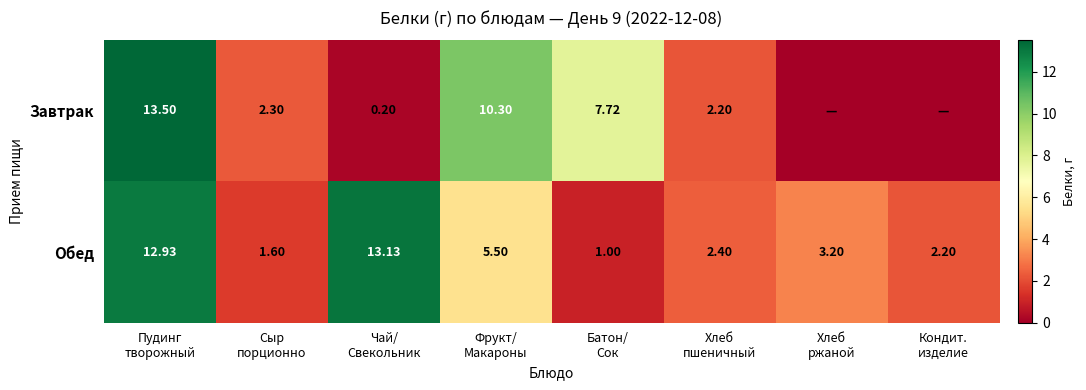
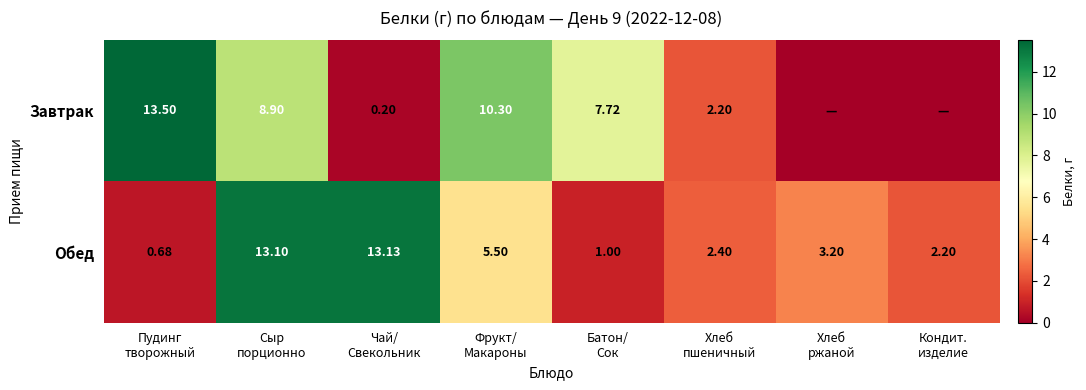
Завтрак, Сыр порционно: 2.30 -> 8.90
Обед, Пудинг творожный: 12.93 -> 0.68
Обед, Сыр порционно: 1.60 -> 13.10
